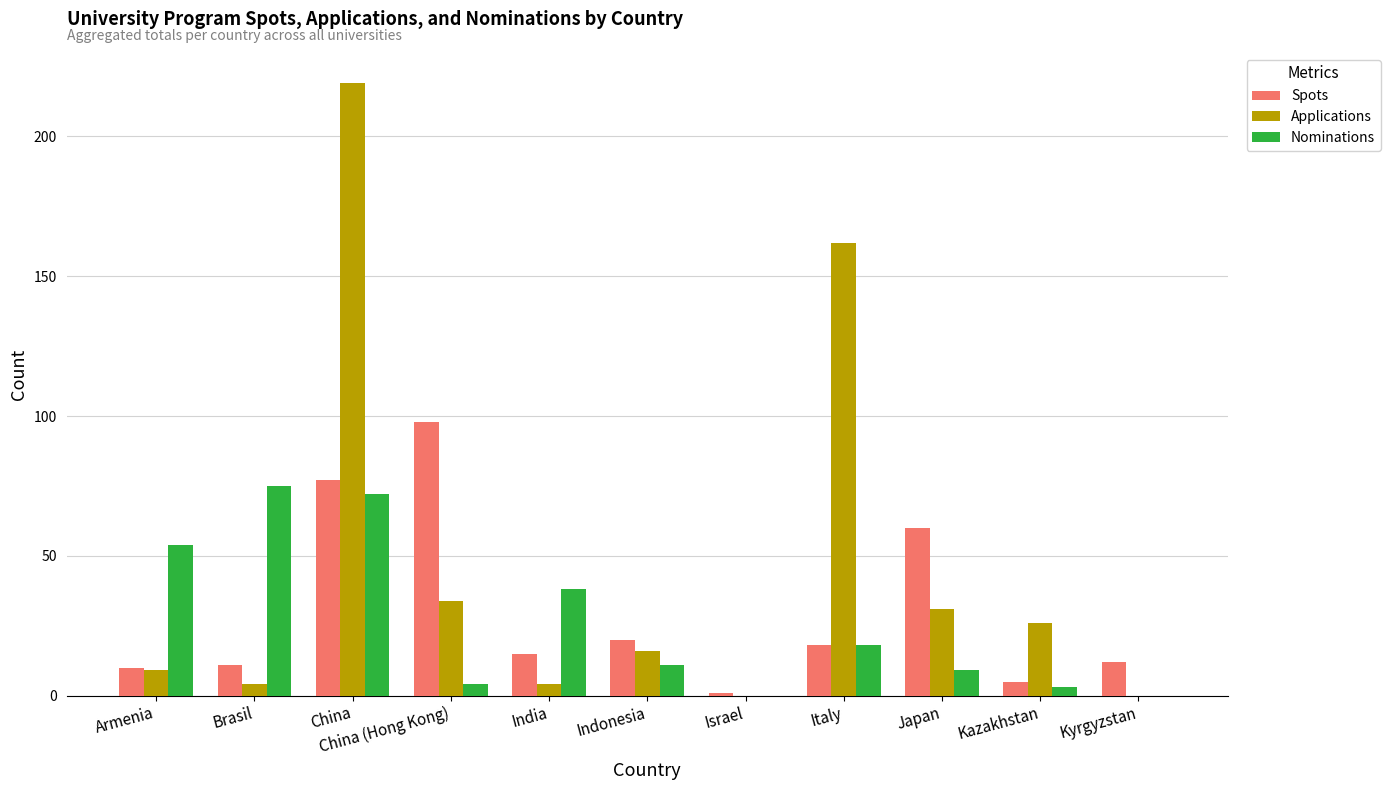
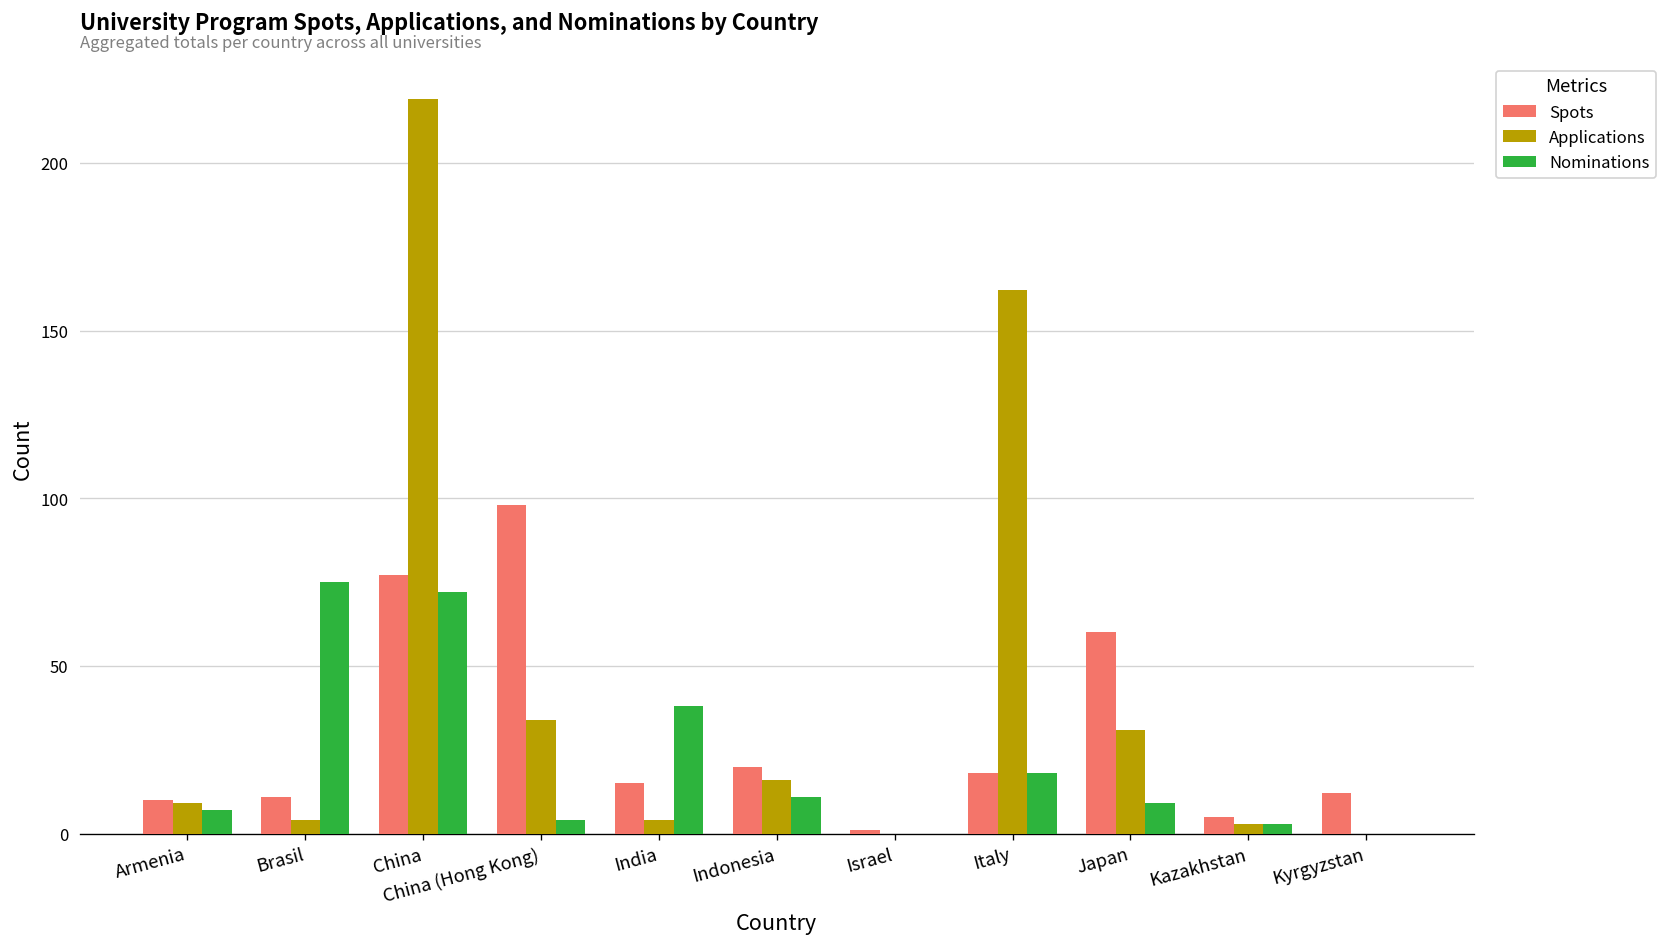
Nominations, Armenia: 54 -> 7
Applications, Kazakhstan: 26 -> 3
